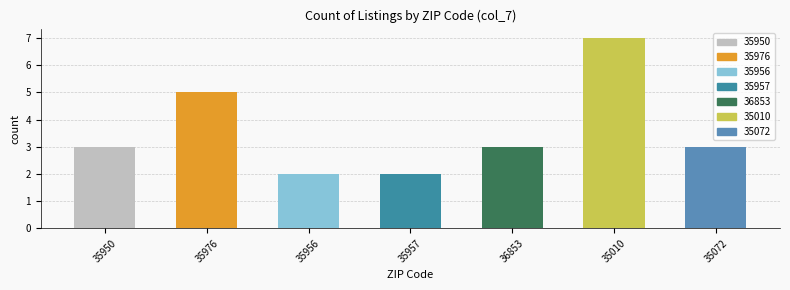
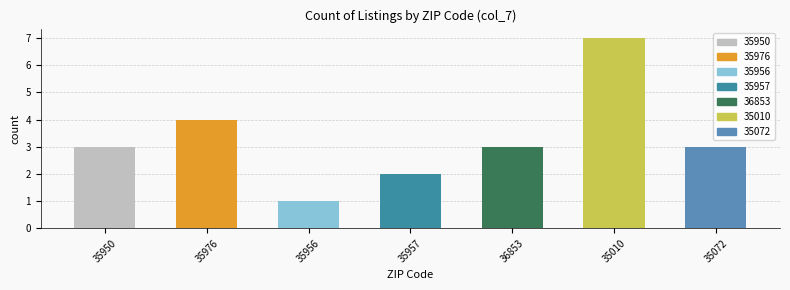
35976: 5 -> 4
35956: 2 -> 1
